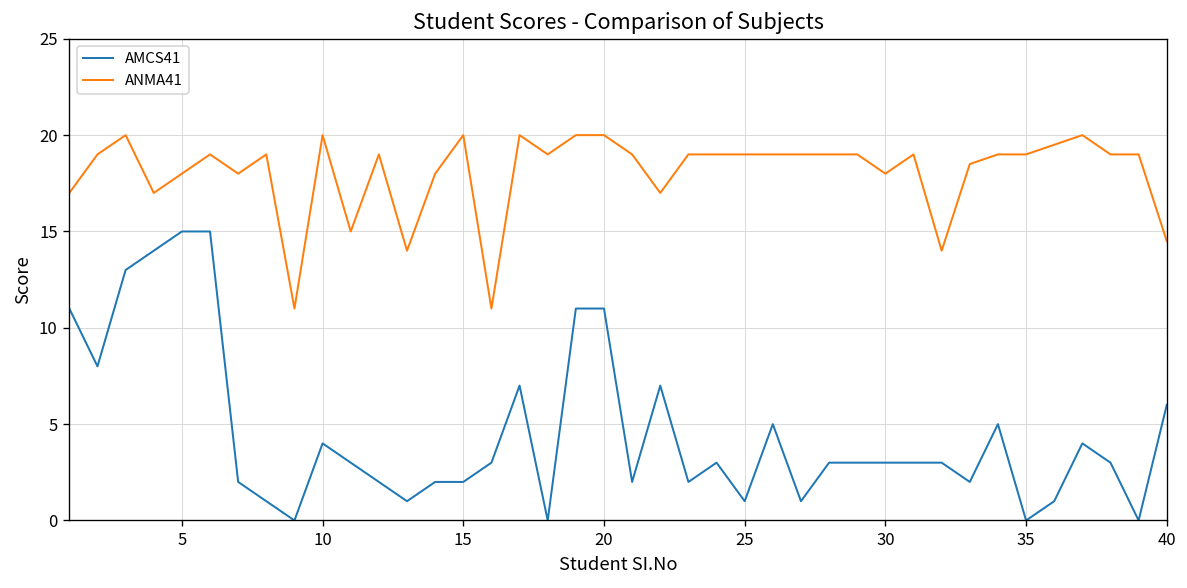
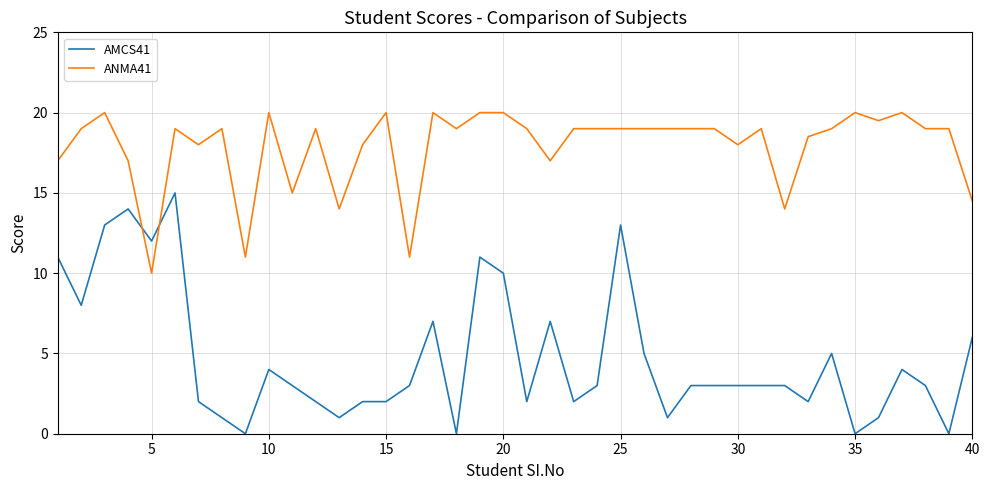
AMCS41, 5: 15 -> 12
ANMA41, 5: 18 -> 10
AMCS41, 20: 11 -> 10
AMCS41, 25: 1 -> 13
ANMA41, 35: 19 -> 20
